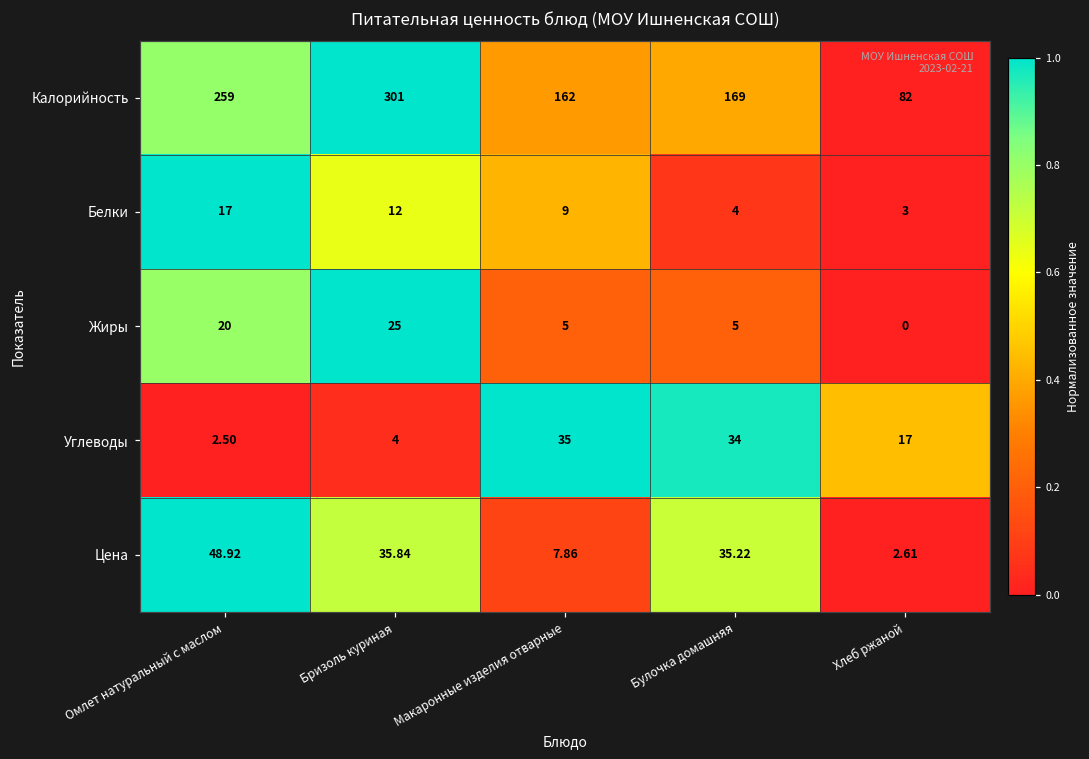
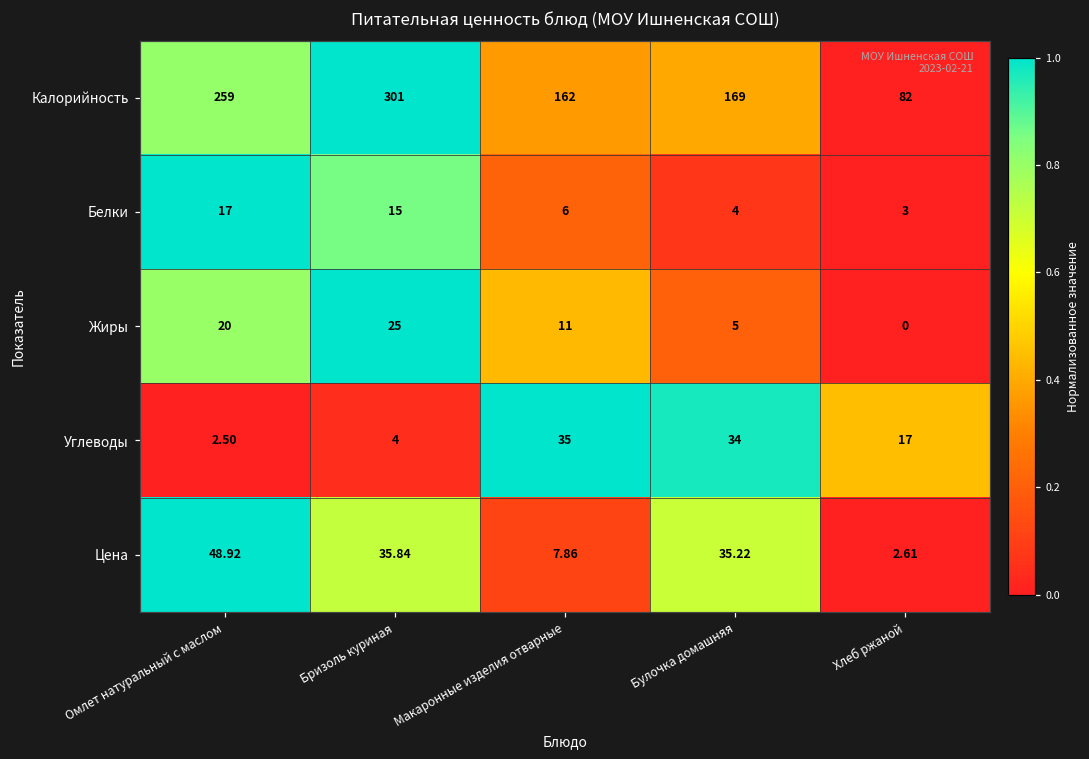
Белки, Бризоль куриная: 12 -> 15
Белки, Макаронные изделия отварные: 9 -> 6
Жиры, Макаронные изделия отварные: 5 -> 11
